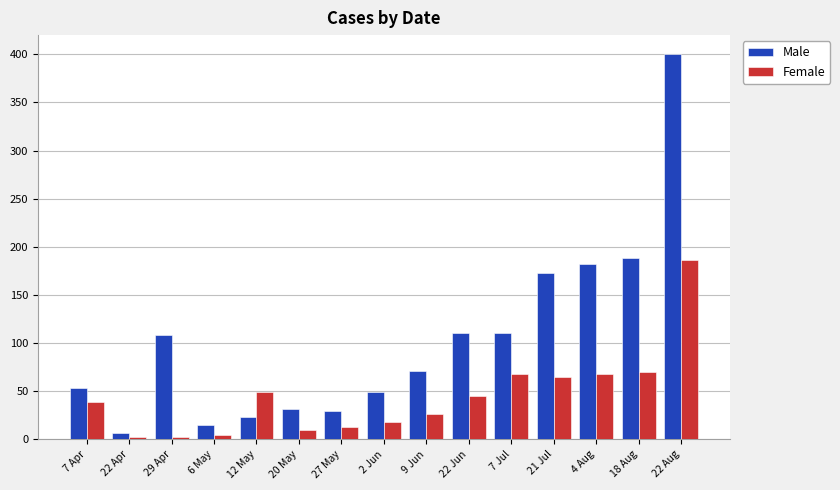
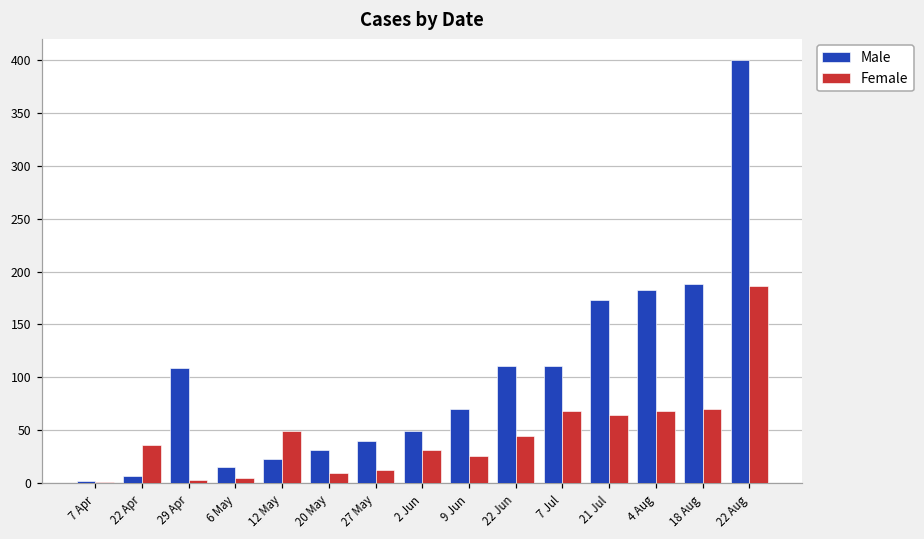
Male, 7 Apr: 50 -> 0
Female, 7 Apr: 40 -> 0
Female, 22 Apr: 0 -> 40
Male, 27 May: 30 -> 40
Female, 2 Jun: 20 -> 30
